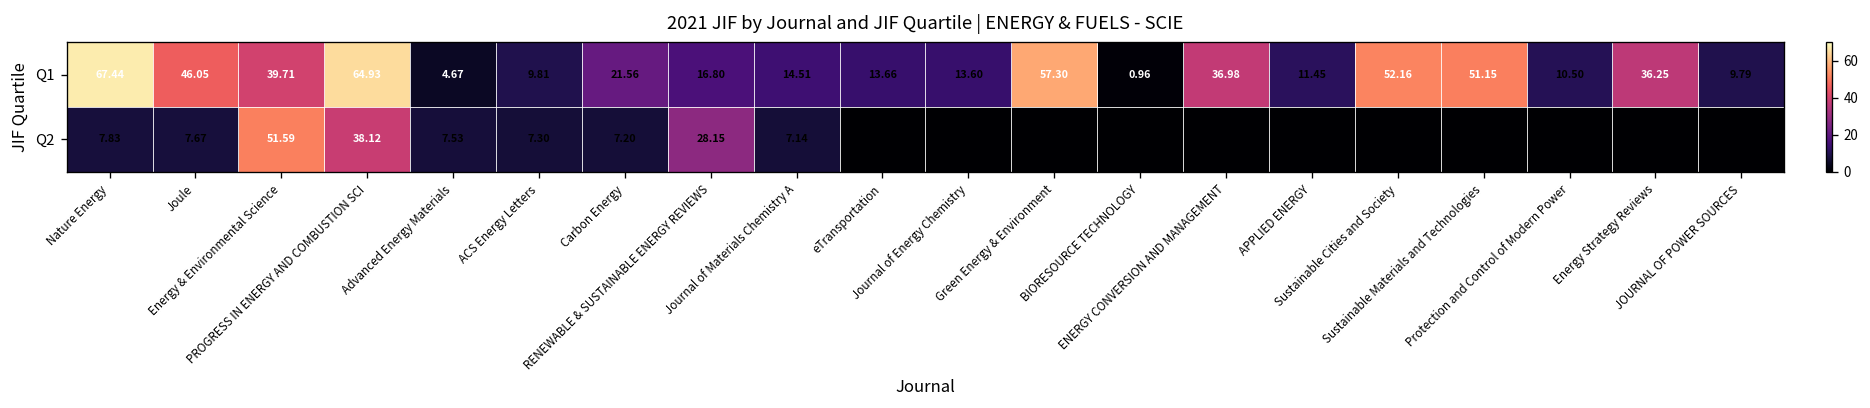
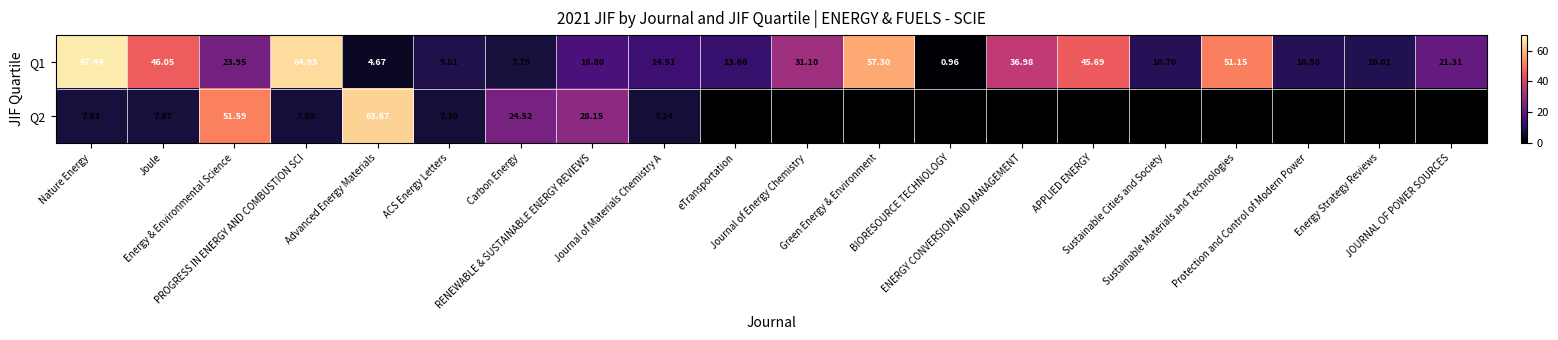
Q1, Energy & Environmental Science: 39.71 -> 23.95
Q1, Carbon Energy: 21.56 -> 7.79
Q1, Journal of Energy Chemistry: 13.60 -> 31.10
Q1, APPLIED ENERGY: 11.45 -> 45.69
Q1, Sustainable Cities and Society: 52.16 -> 10.70
Q1, Energy Strategy Reviews: 36.25 -> 10.01
Q1, JOURNAL OF POWER SOURCES: 9.79 -> 21.31
Q2, PROGRESS IN ENERGY AND COMBUSTION SCI: 38.12 -> 7.58
Q2, Advanced Energy Materials: 7.53 -> 63.67
Q2, Carbon Energy: 7.20 -> 24.52
